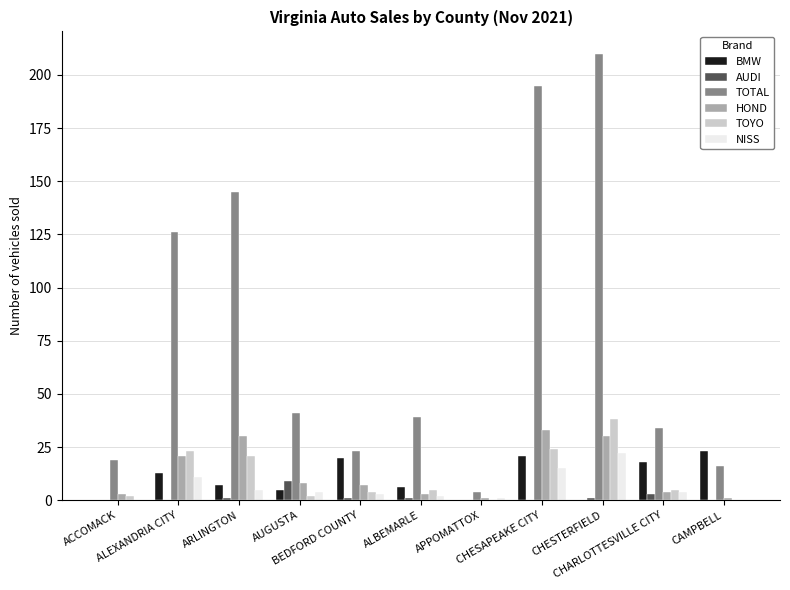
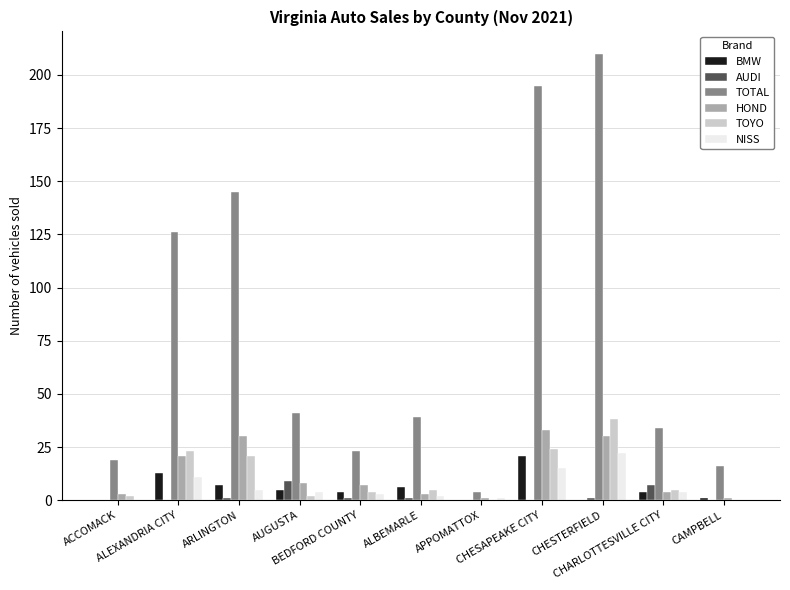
BMW, BEDFORD COUNTY: 20 -> 4
BMW, CHARLOTTESVILLE CITY: 18 -> 4
AUDI, CHARLOTTESVILLE CITY: 3 -> 7
BMW, CAMPBELL: 23 -> 1
